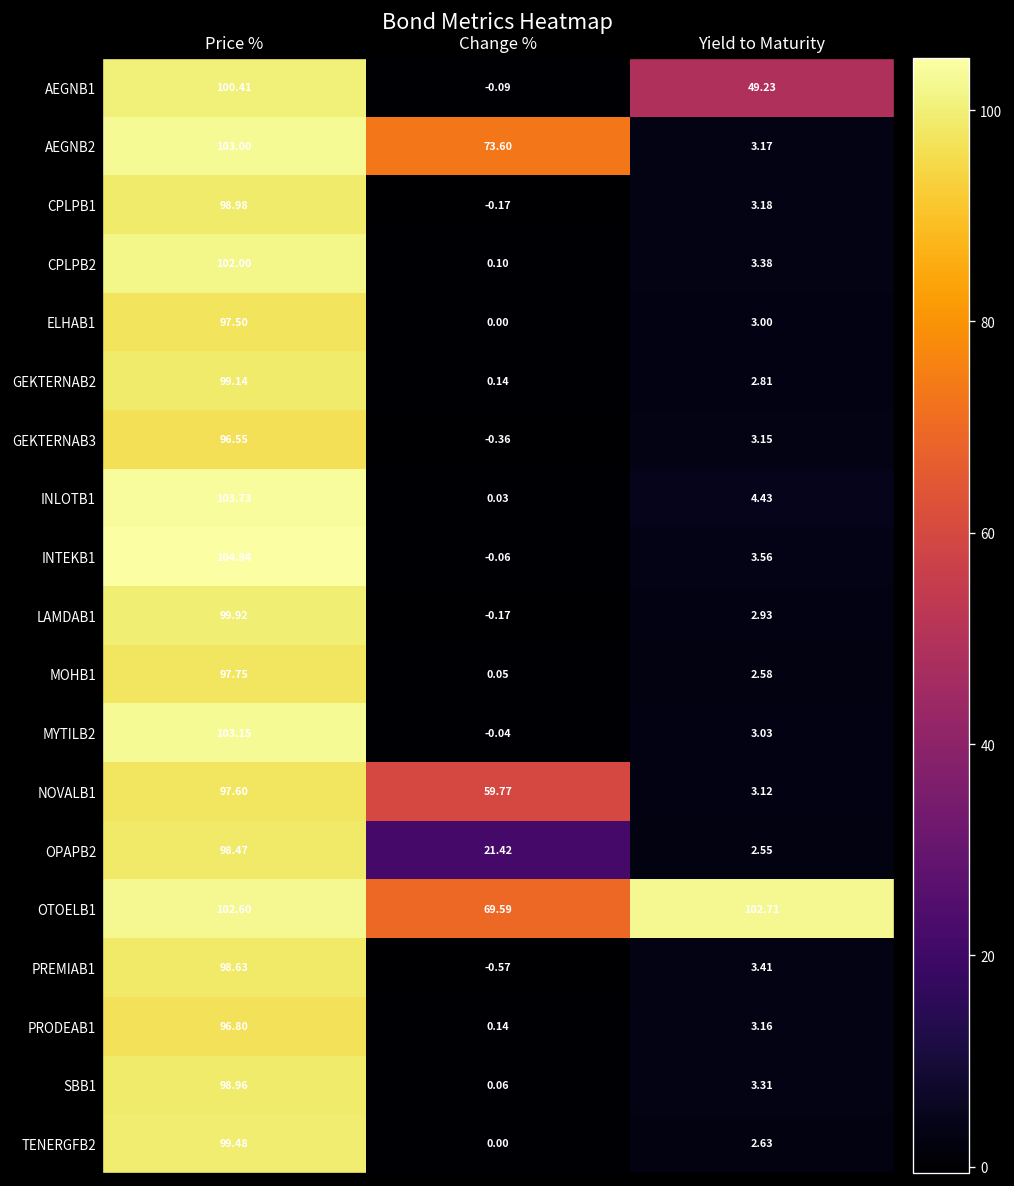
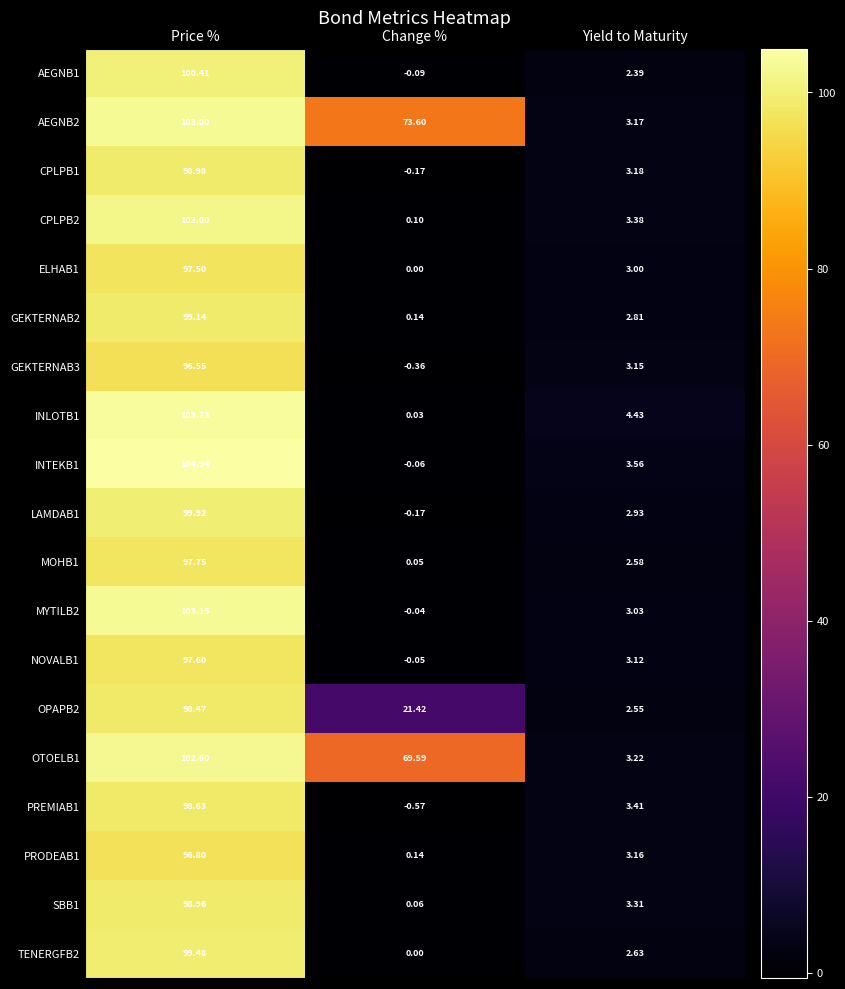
AEGNB1, Yield to Maturity: 49.23 -> 2.39
NOVALB1, Change %: 59.77 -> -0.05
OTOELB1, Yield to Maturity: 102.71 -> 3.22
